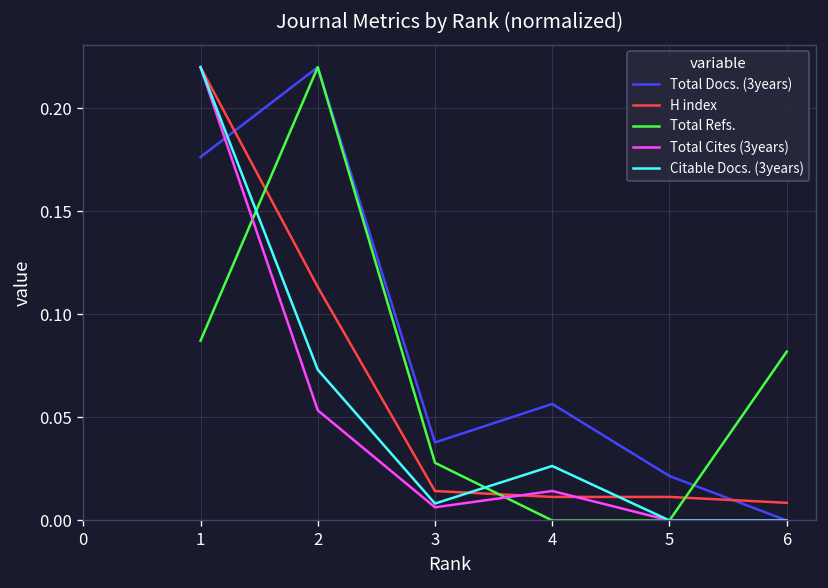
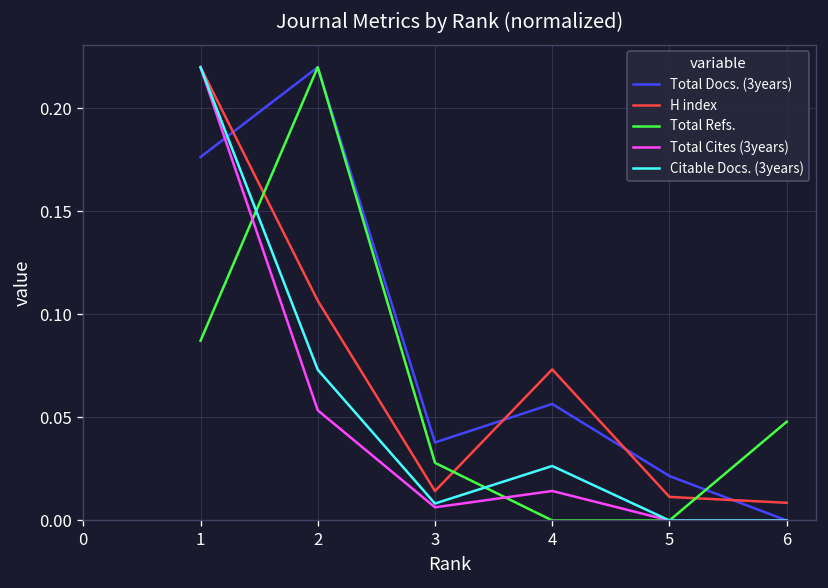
H index, 2: 0.113 -> 0.107
H index, 4: 0.011 -> 0.073
Total Refs., 6: 0.082 -> 0.048
